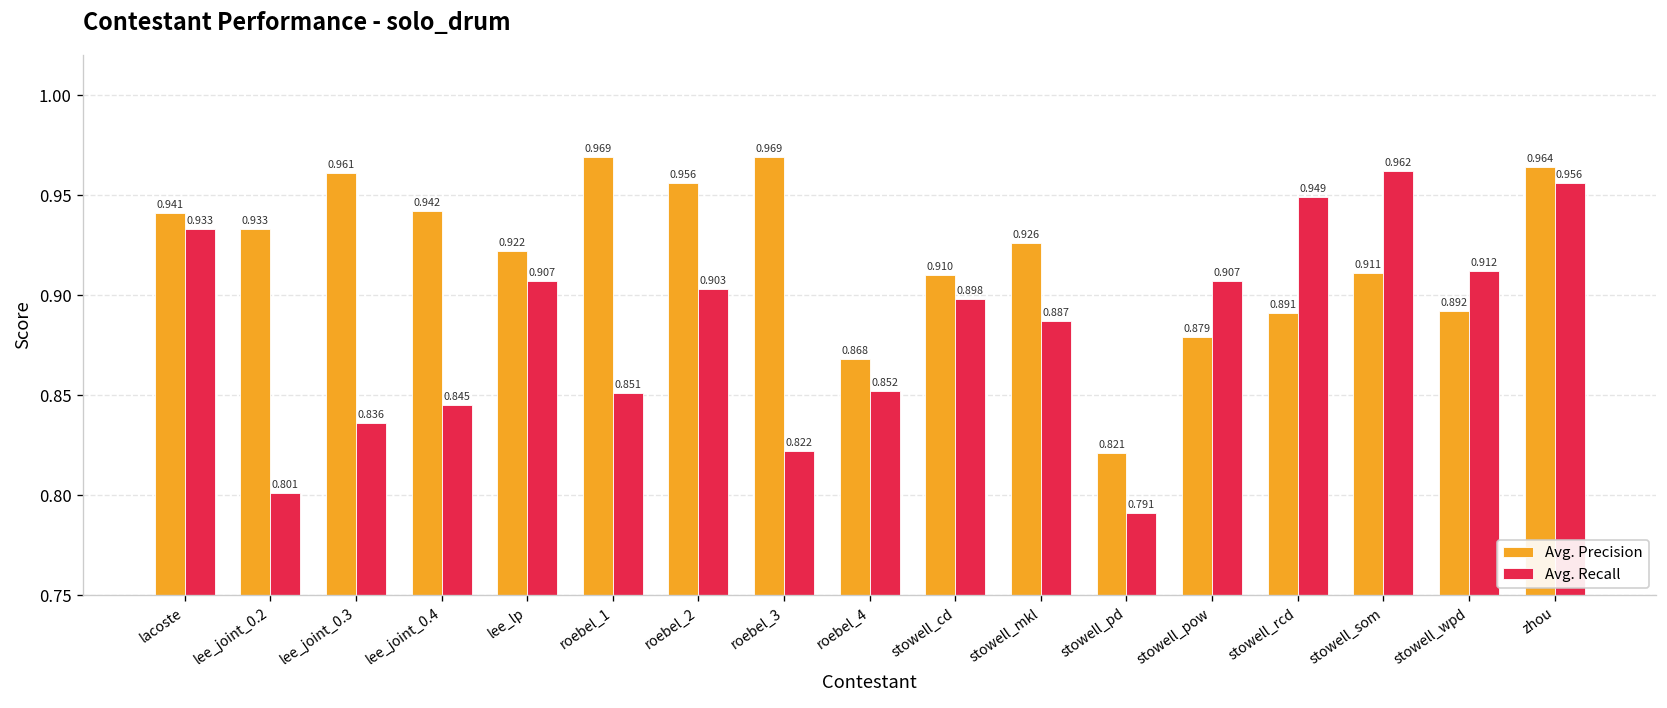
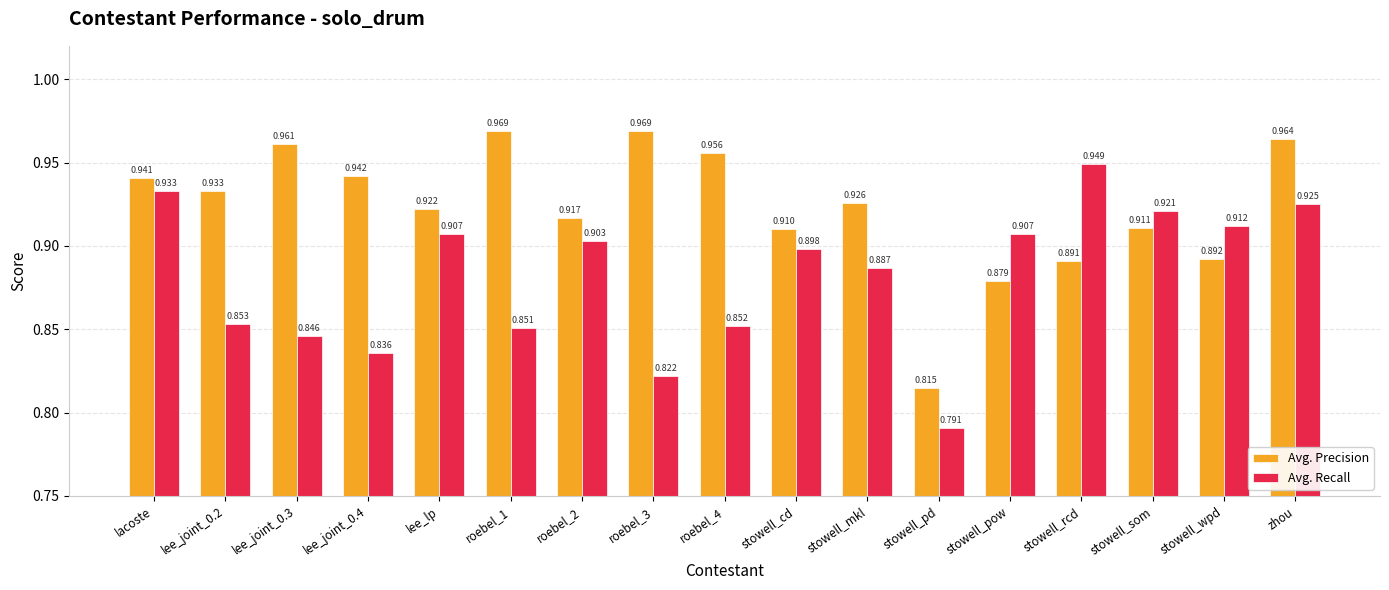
Avg. Recall, lee_joint_0.2: 0.801 -> 0.853
Avg. Recall, lee_joint_0.3: 0.836 -> 0.846
Avg. Recall, lee_joint_0.4: 0.845 -> 0.836
Avg. Precision, roebel_2: 0.956 -> 0.917
Avg. Precision, roebel_4: 0.868 -> 0.956
Avg. Precision, stowell_pd: 0.821 -> 0.815
Avg. Recall, stowell_som: 0.962 -> 0.921
Avg. Recall, zhou: 0.956 -> 0.925
